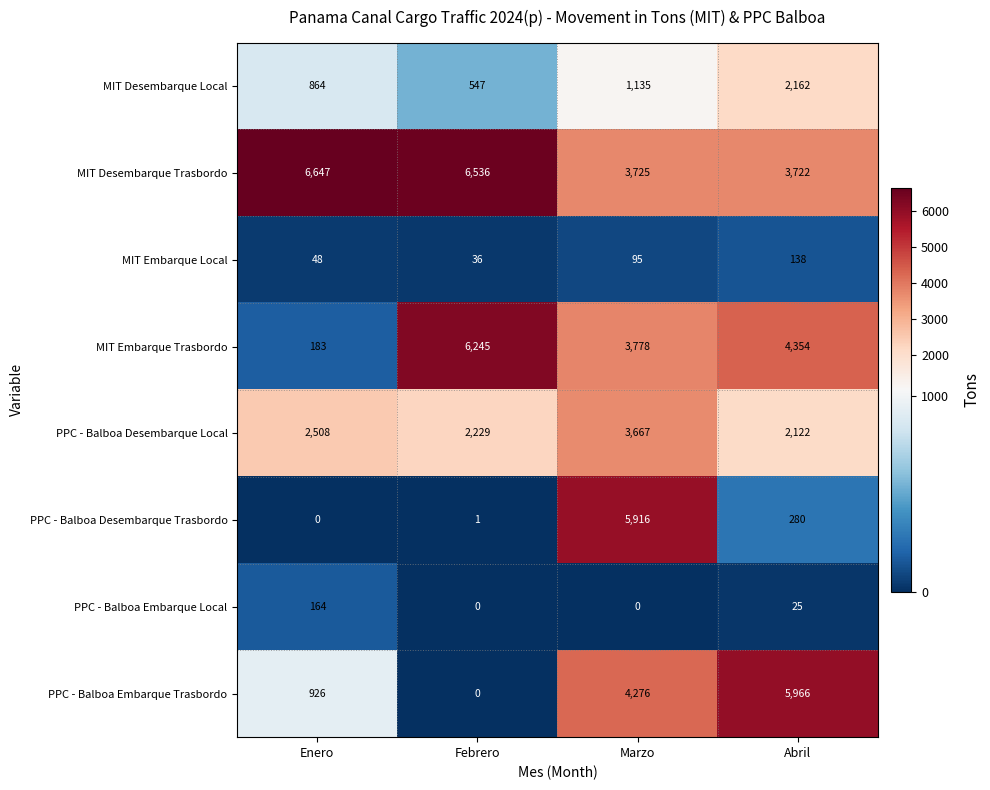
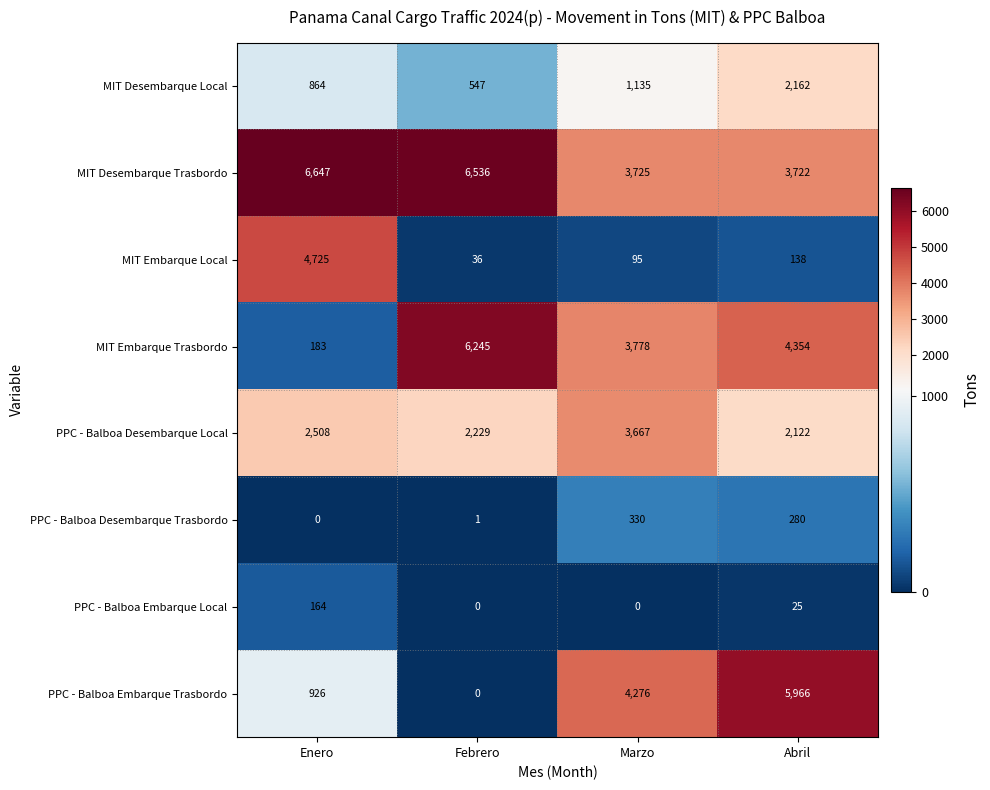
MIT Embarque Local, Enero: 48 -> 4,725
PPC - Balboa Desembarque Trasbordo, Marzo: 5,916 -> 330
